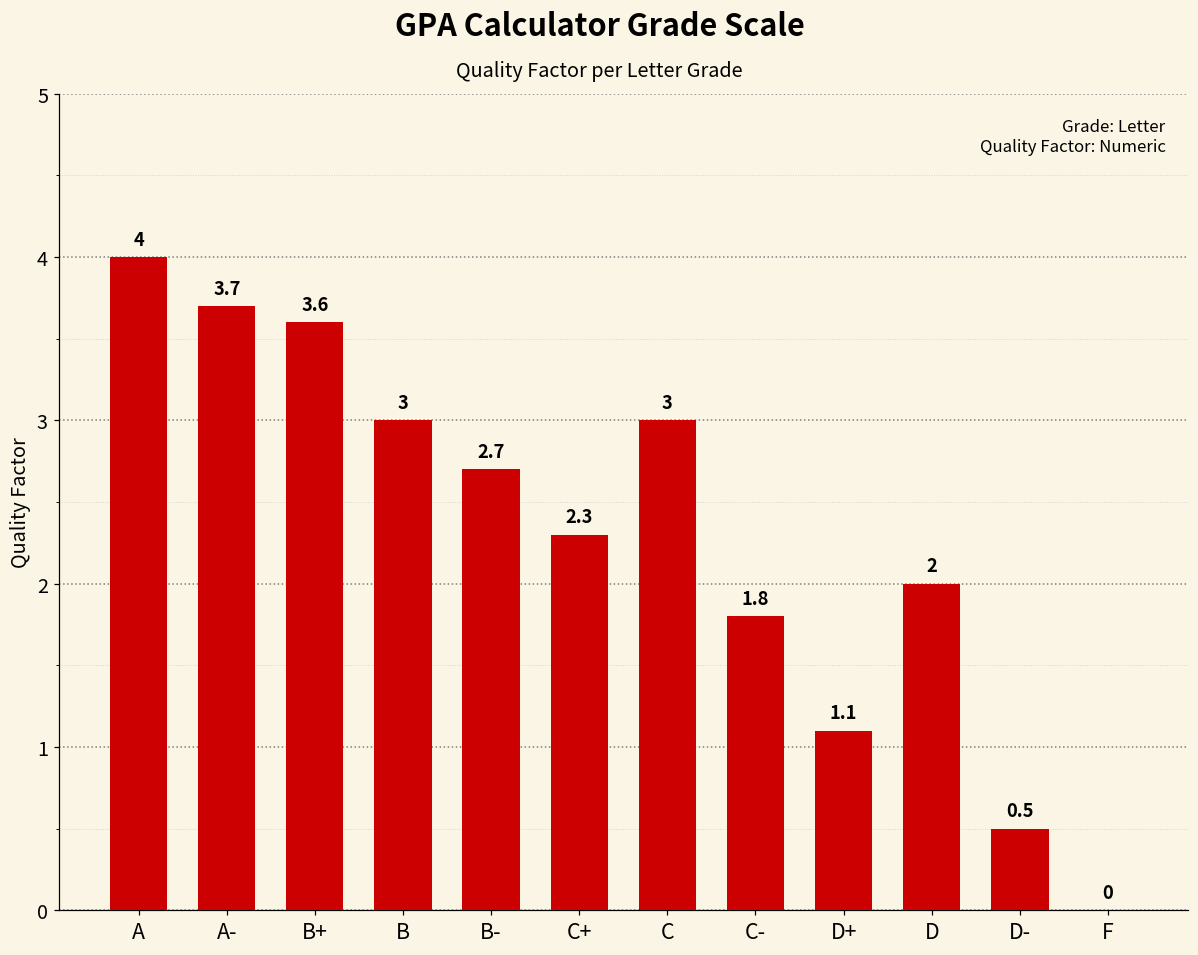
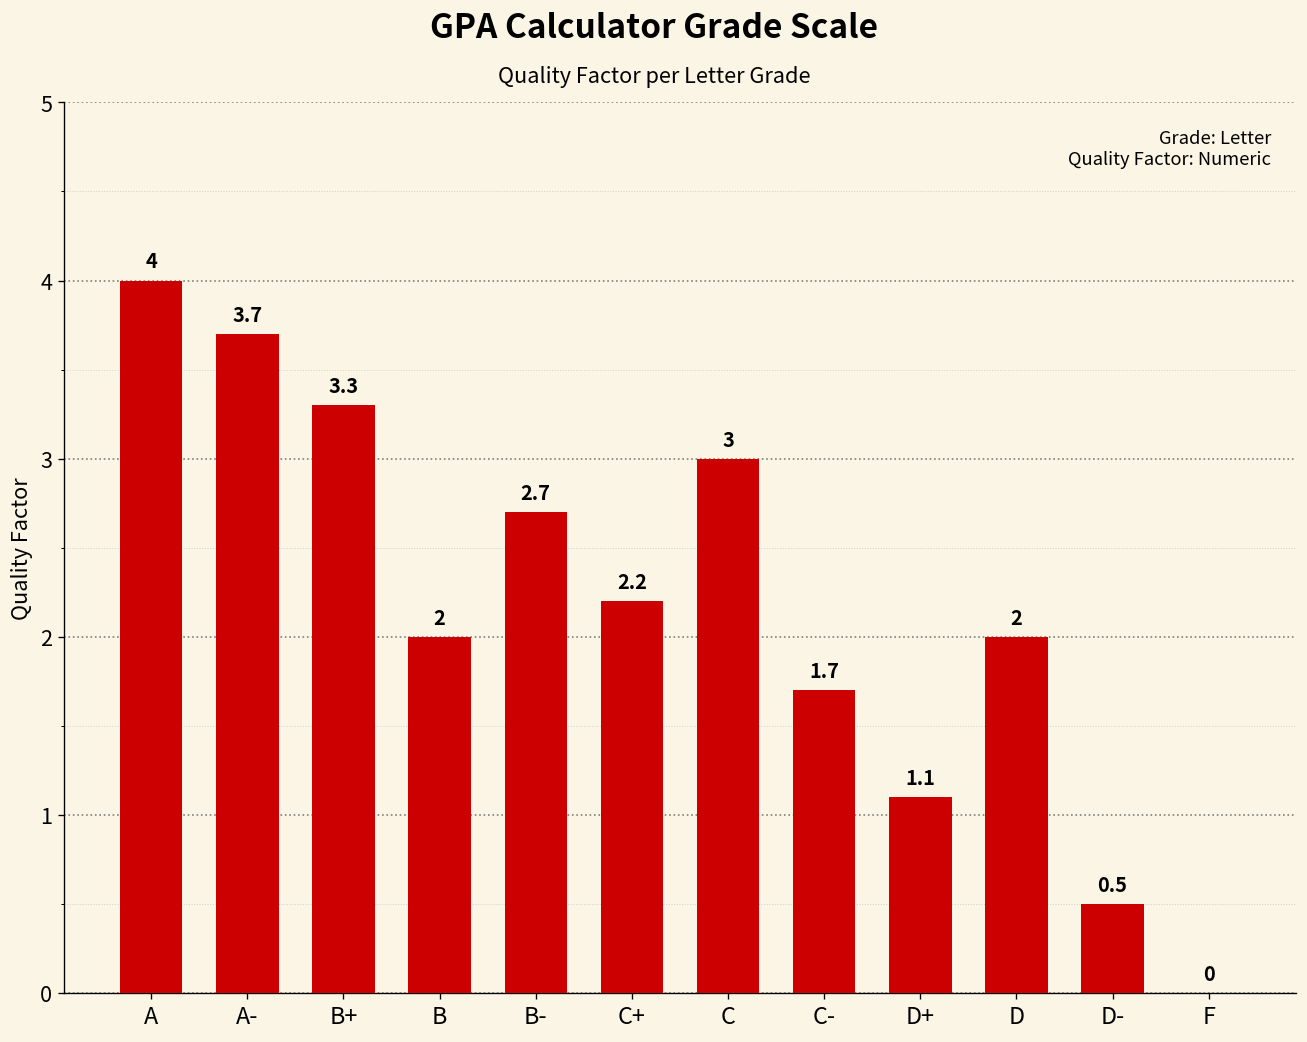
B+: 3.6 -> 3.3
B: 3 -> 2
C+: 2.3 -> 2.2
C-: 1.8 -> 1.7
